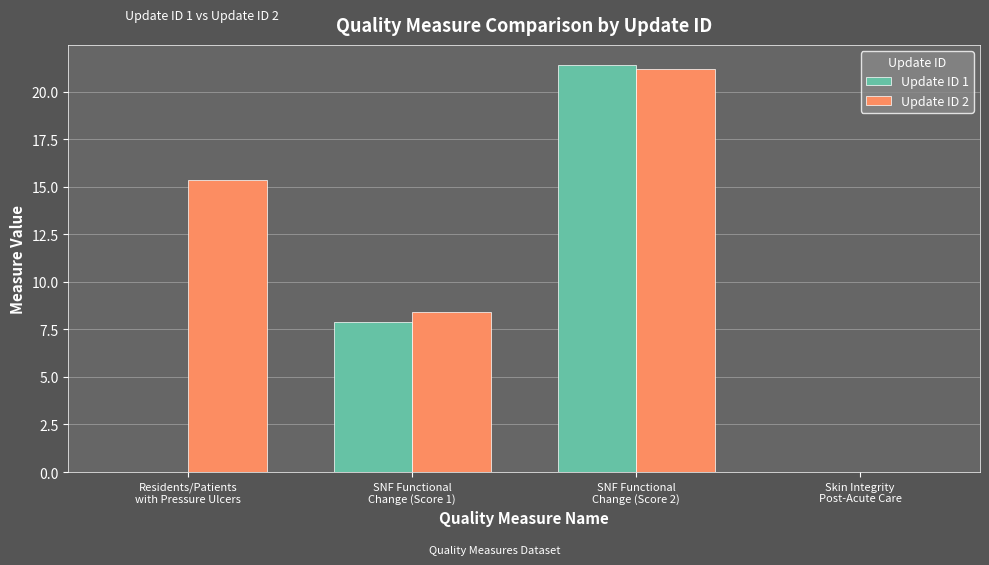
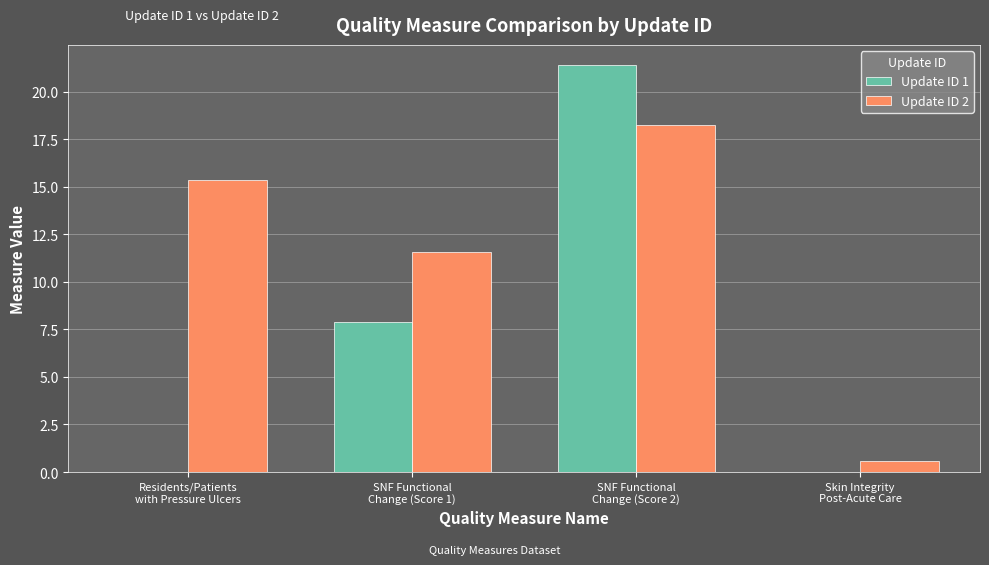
Update ID 2, SNF Functional Change (Score 1): 8.4 -> 11.6
Update ID 2, SNF Functional Change (Score 2): 21.2 -> 18.3
Update ID 2, Skin Integrity Post-Acute Care: 0.0 -> 0.6
